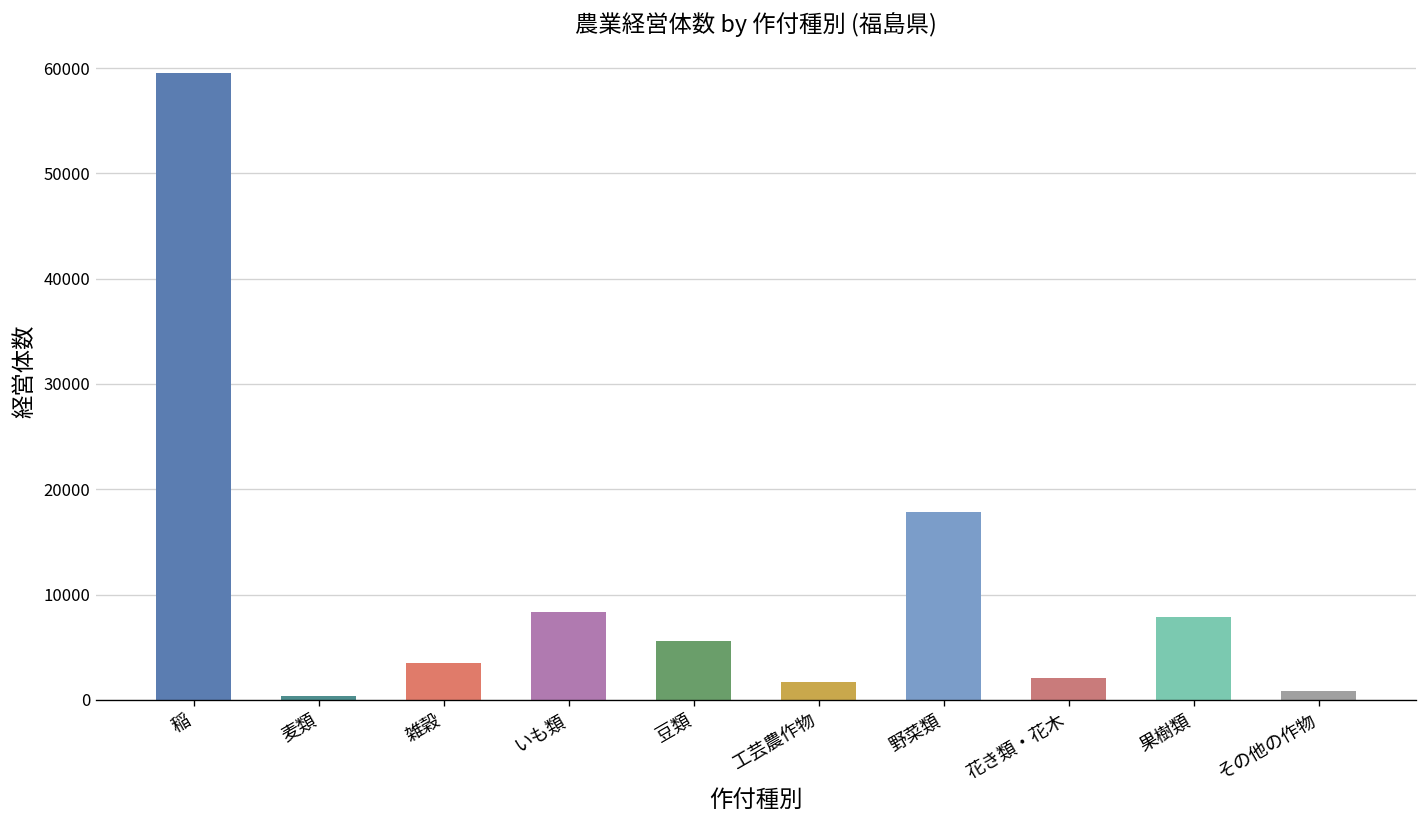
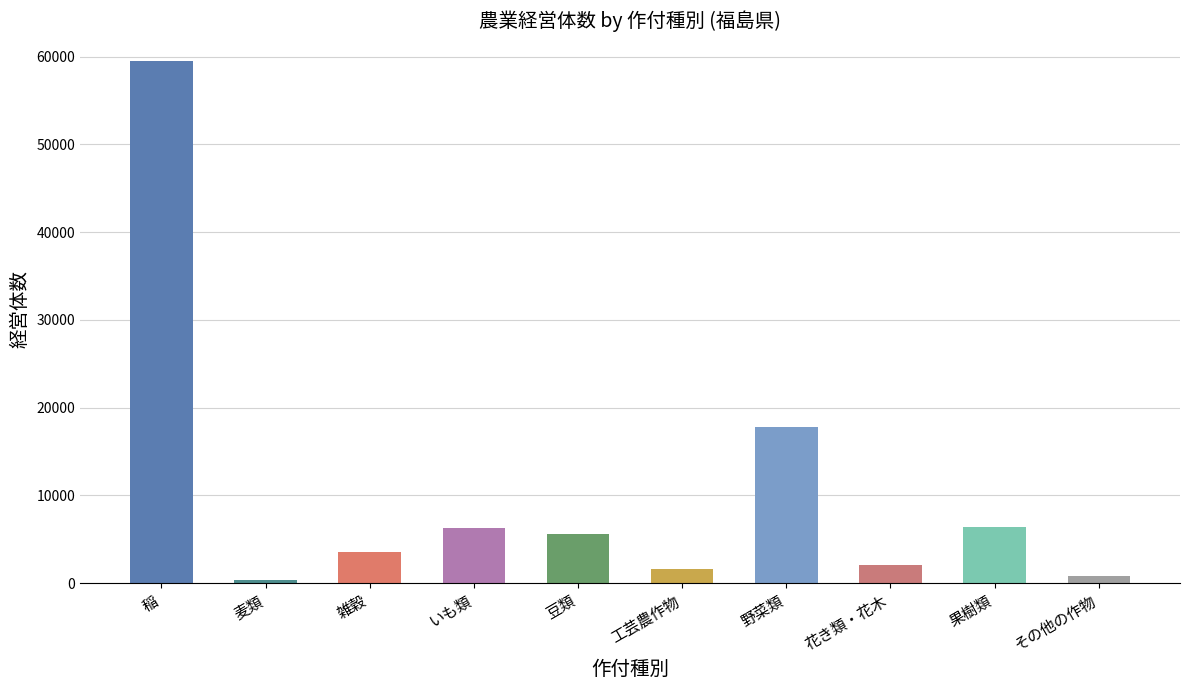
いも類: 8000 -> 6000
果樹類: 8000 -> 6000
